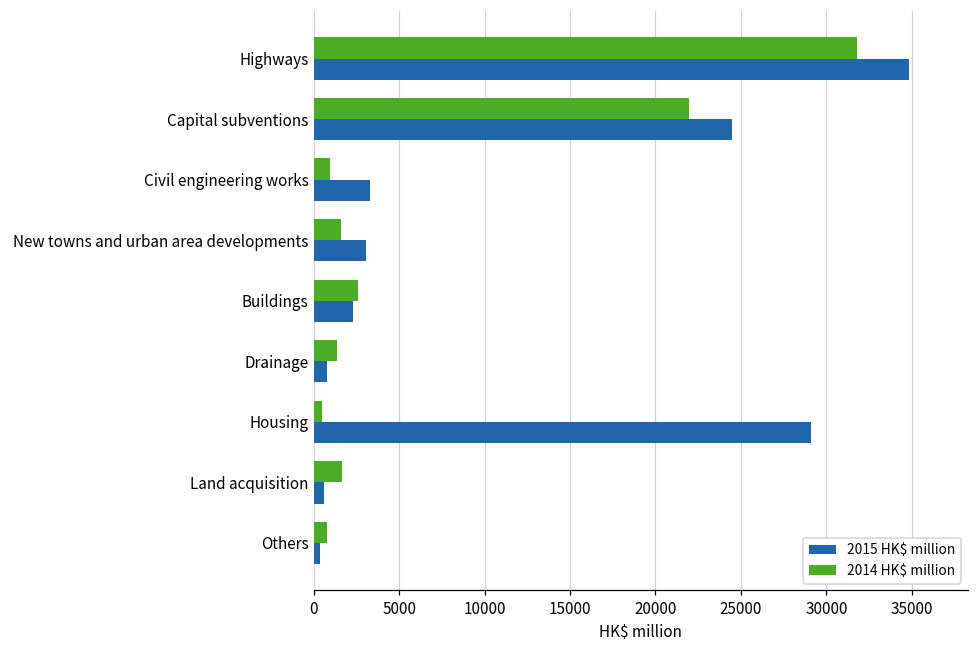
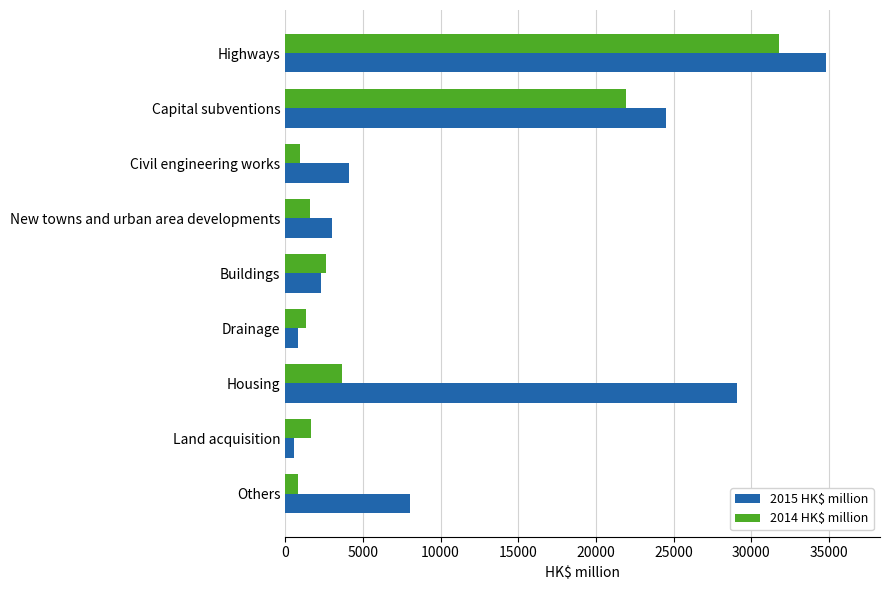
2015 HK$ million, Civil engineering works: 3300 -> 4100
2014 HK$ million, Housing: 500 -> 3700
2015 HK$ million, Others: 400 -> 8000
